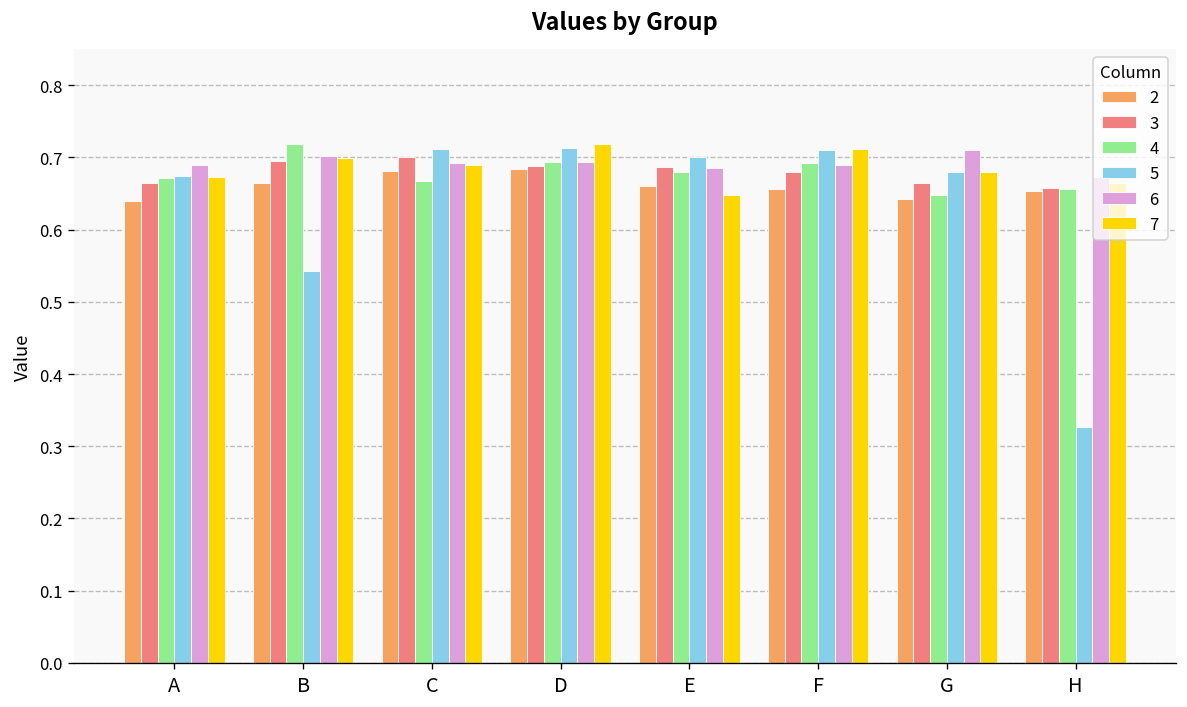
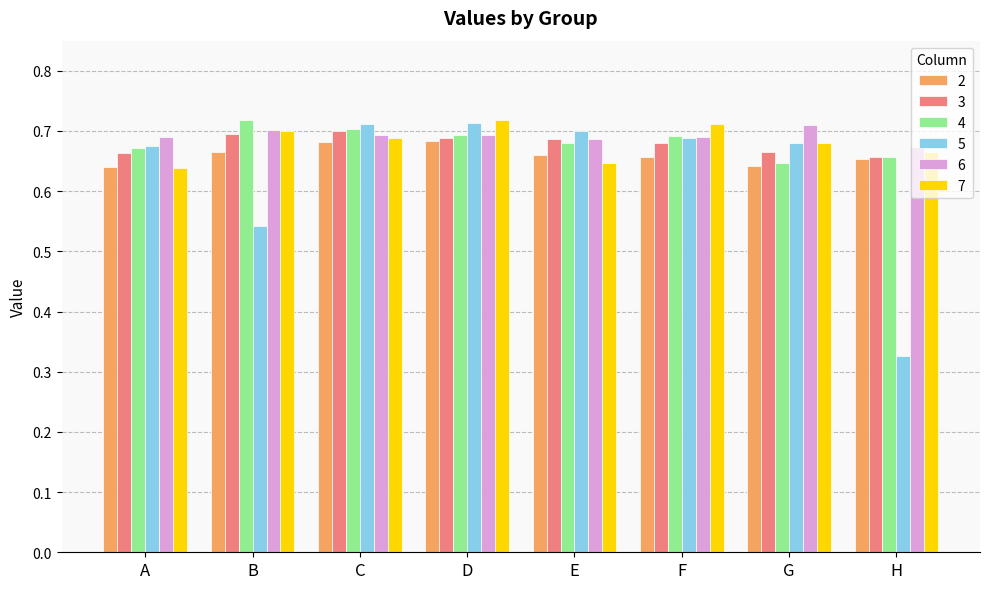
7, A: 0.67 -> 0.64
4, C: 0.67 -> 0.70
5, F: 0.71 -> 0.69
